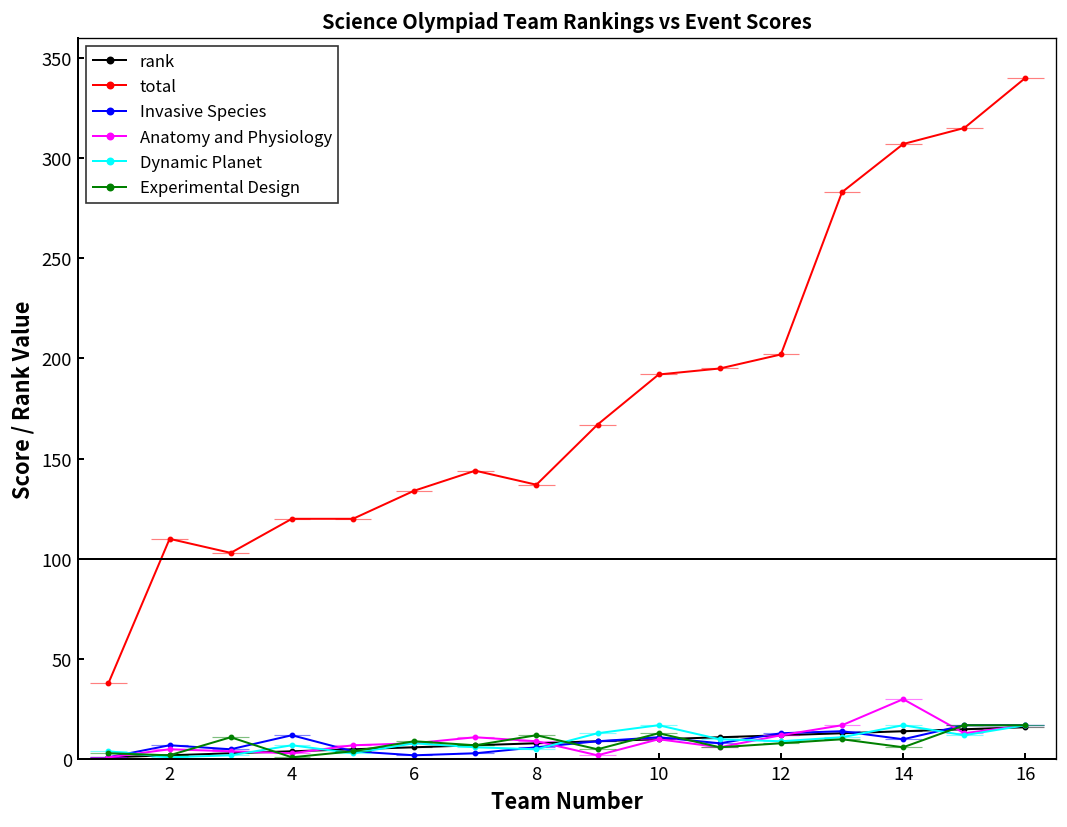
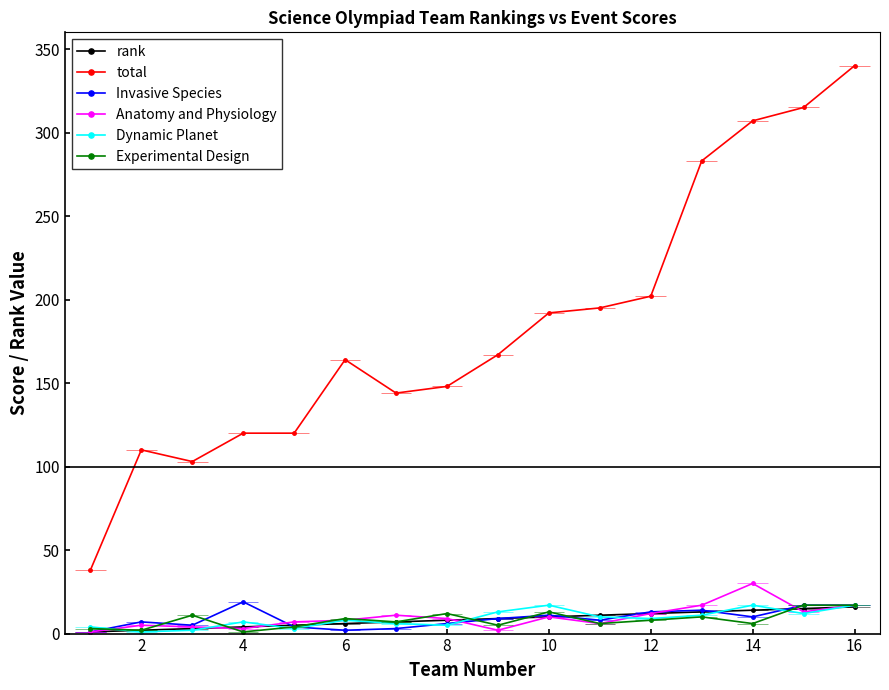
Invasive Species, 4: 12 -> 19
total, 6: 134 -> 164
total, 8: 137 -> 148
